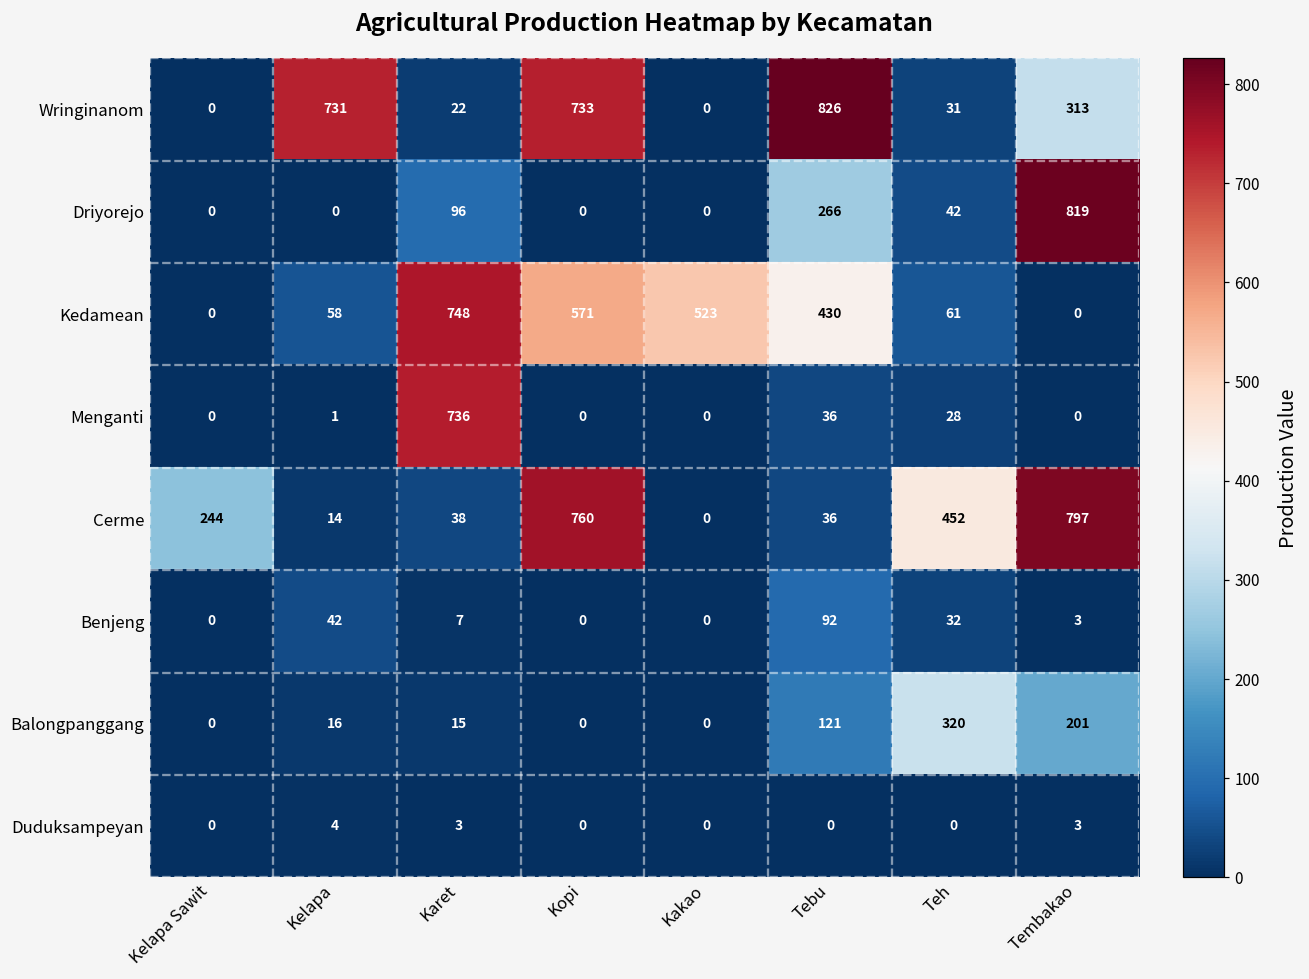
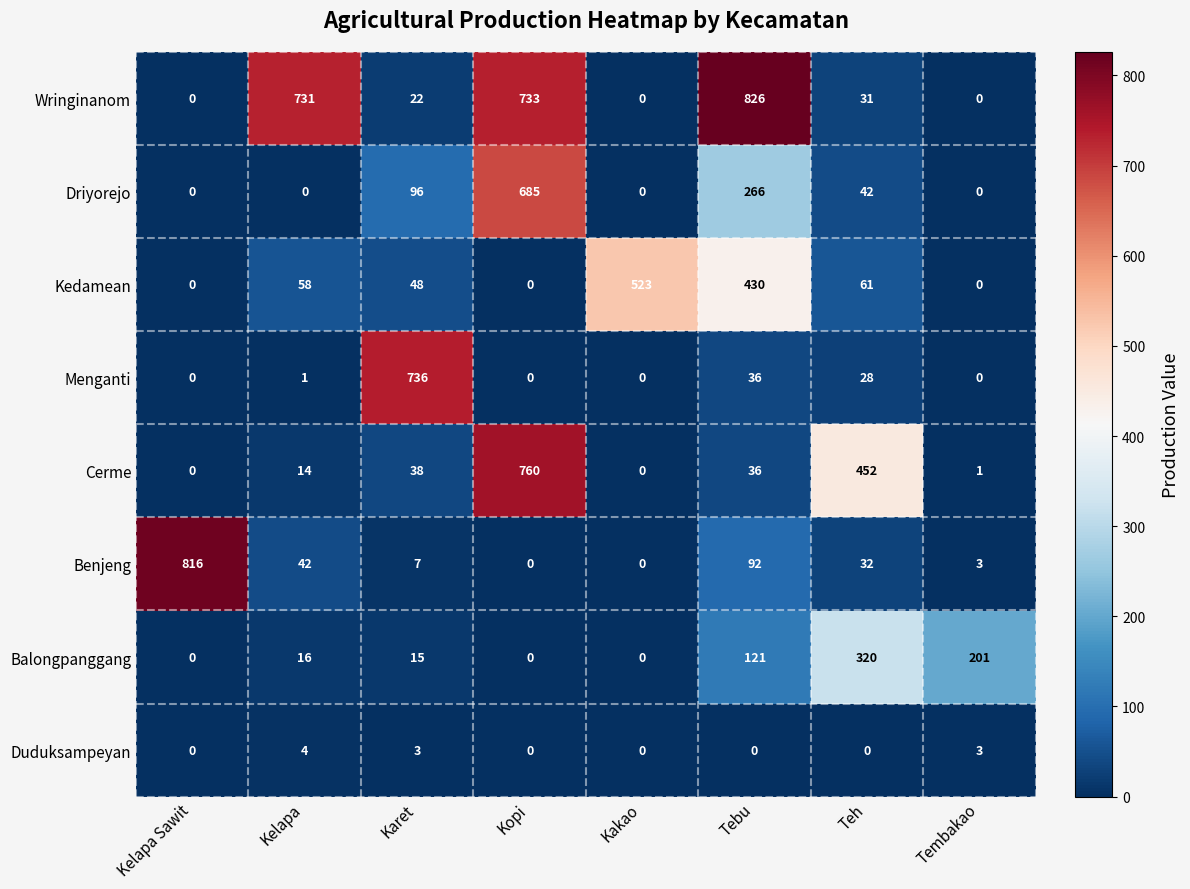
Wringinanom, Tembakao: 313 -> 0
Driyorejo, Kopi: 0 -> 685
Driyorejo, Tembakao: 819 -> 0
Kedamean, Karet: 748 -> 48
Kedamean, Kopi: 571 -> 0
Cerme, Kelapa Sawit: 244 -> 0
Cerme, Tembakao: 797 -> 1
Benjeng, Kelapa Sawit: 0 -> 816
